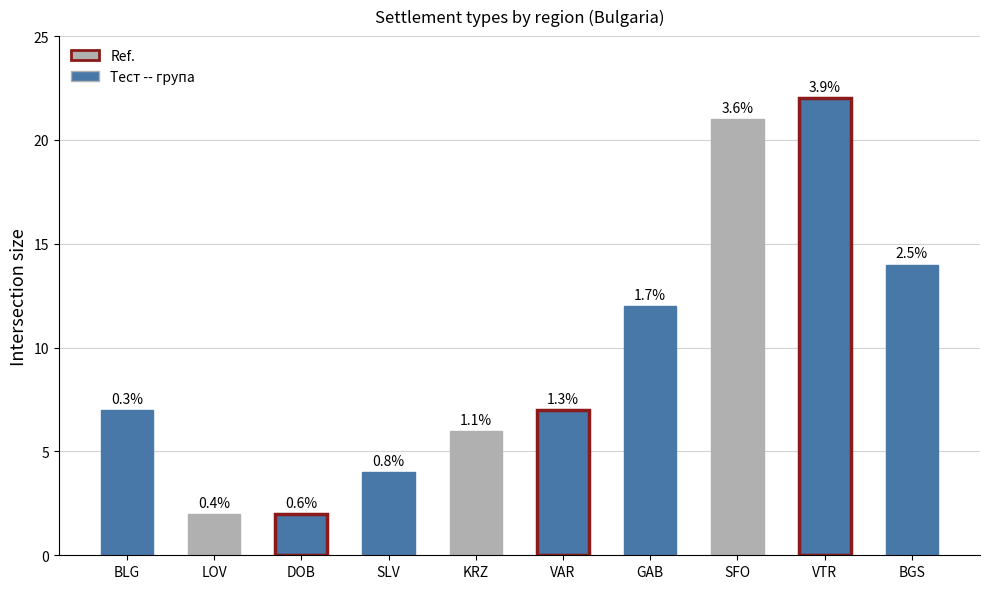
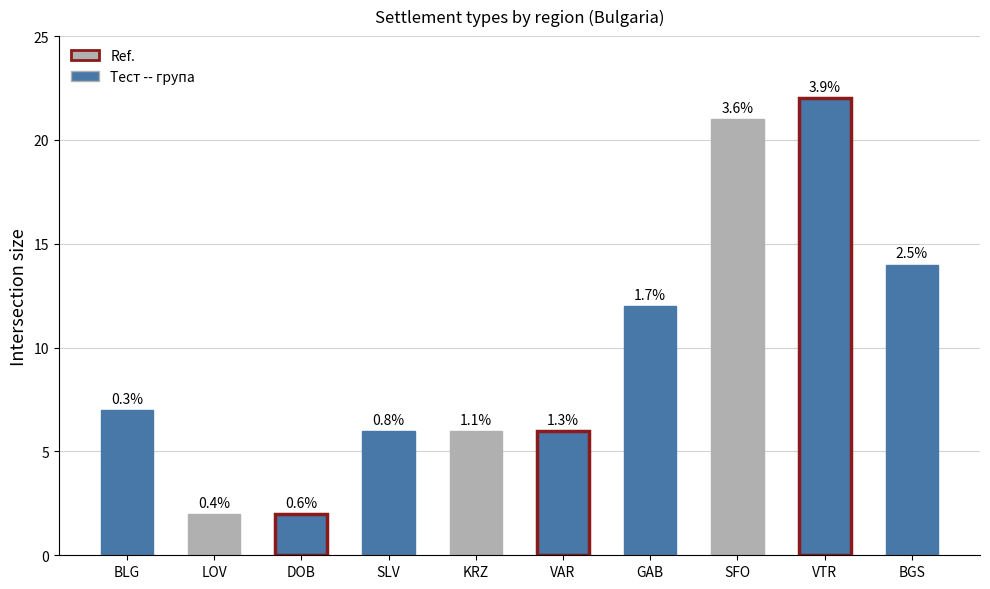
SLV: 4 -> 6
VAR: 7 -> 6
